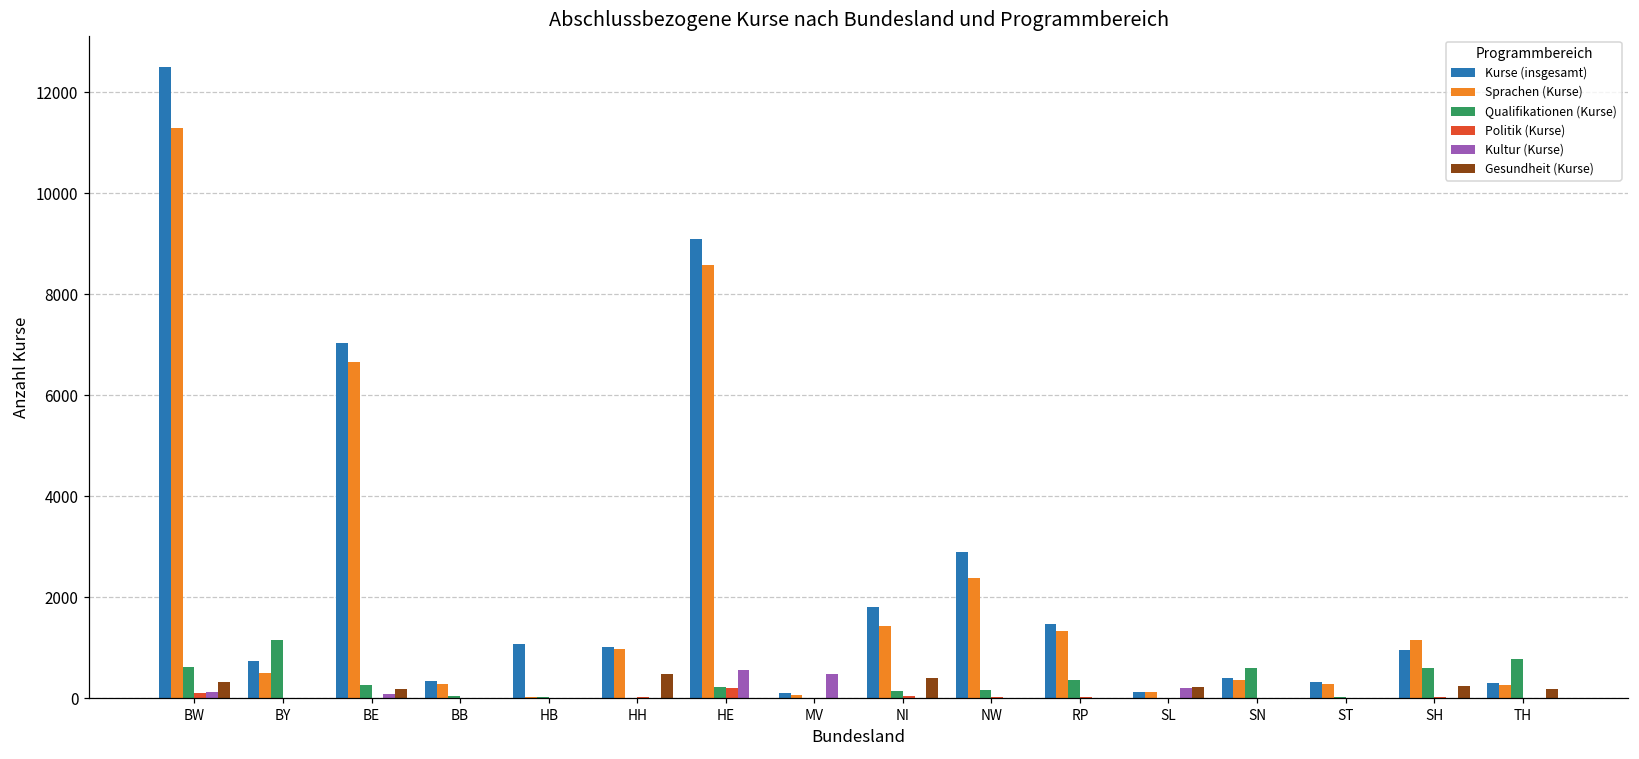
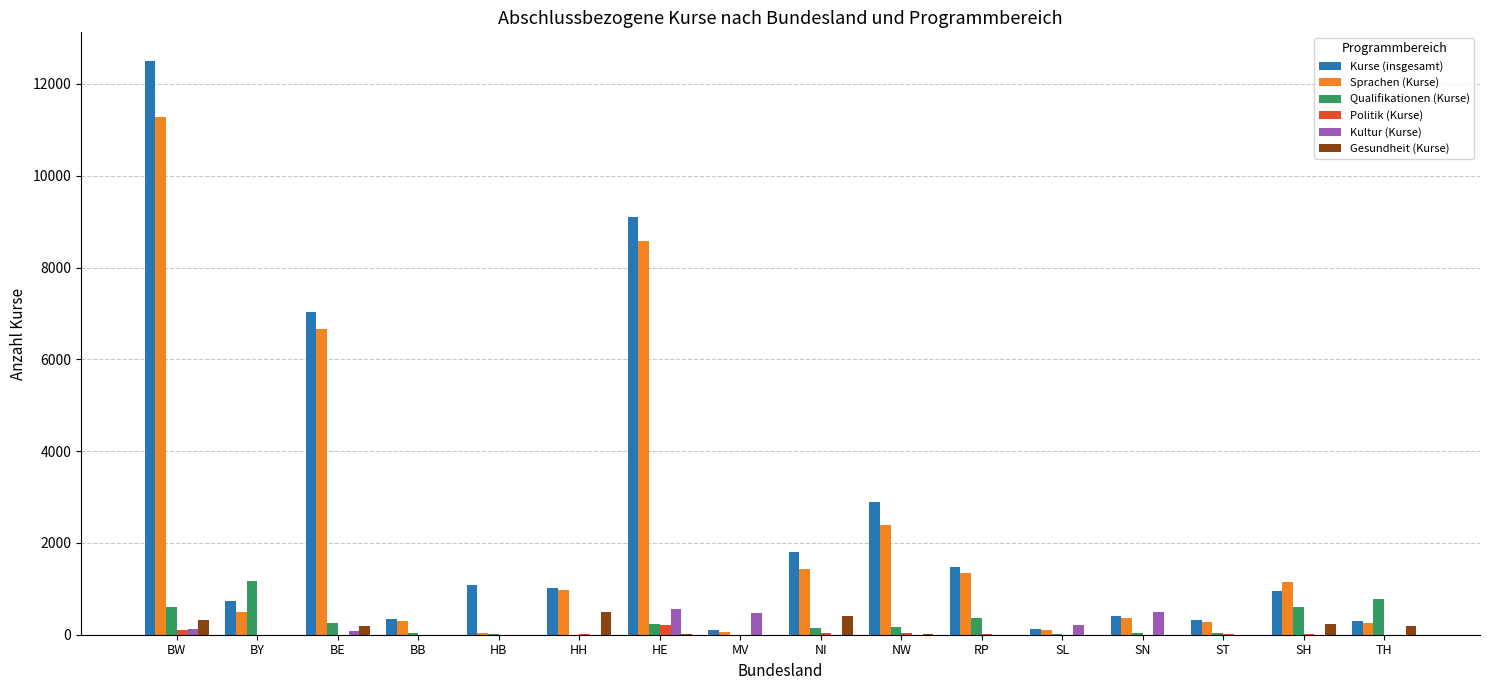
Gesundheit (Kurse), SL: 200 -> 0
Qualifikationen (Kurse), SN: 600 -> 0
Kultur (Kurse), SN: 0 -> 500
